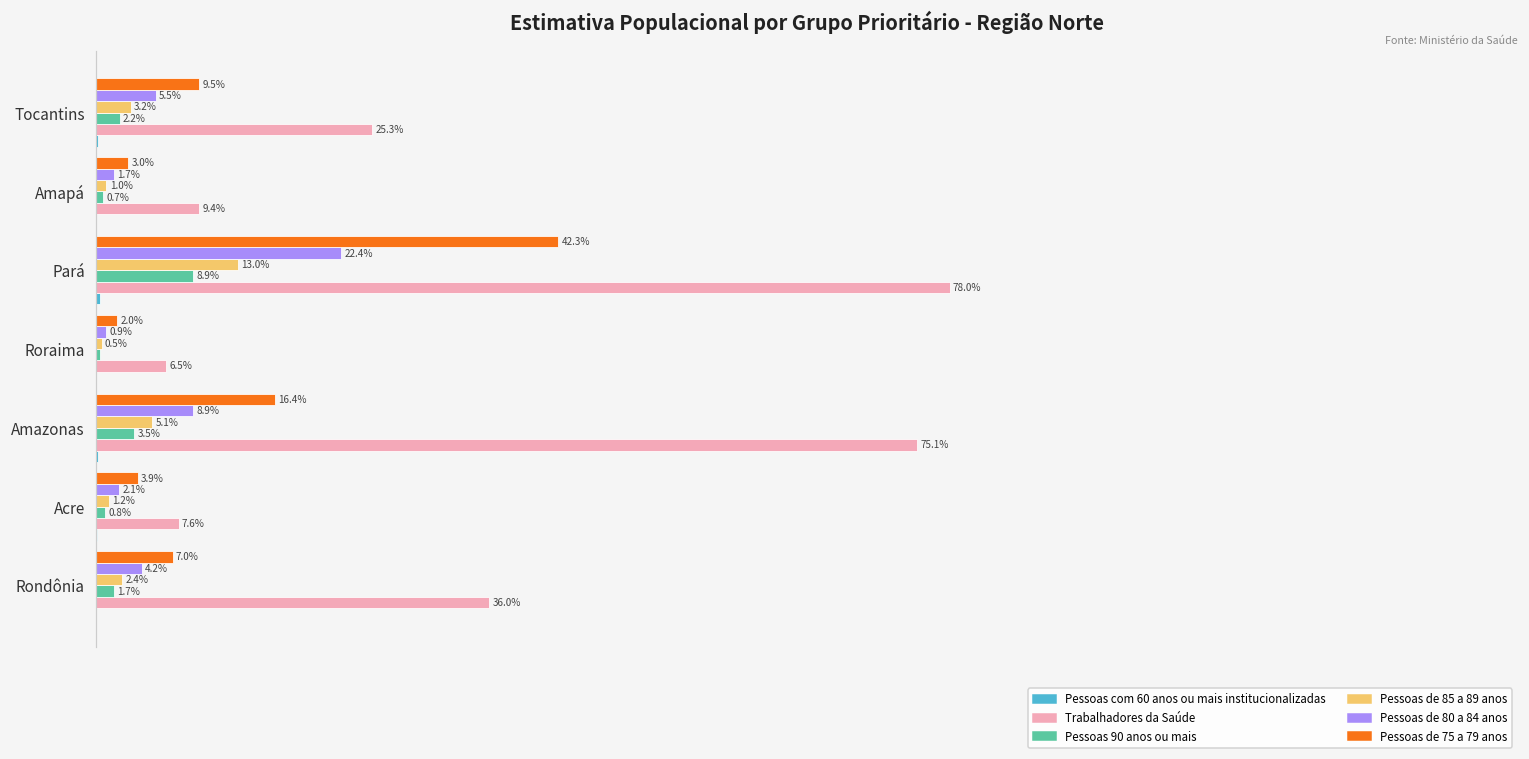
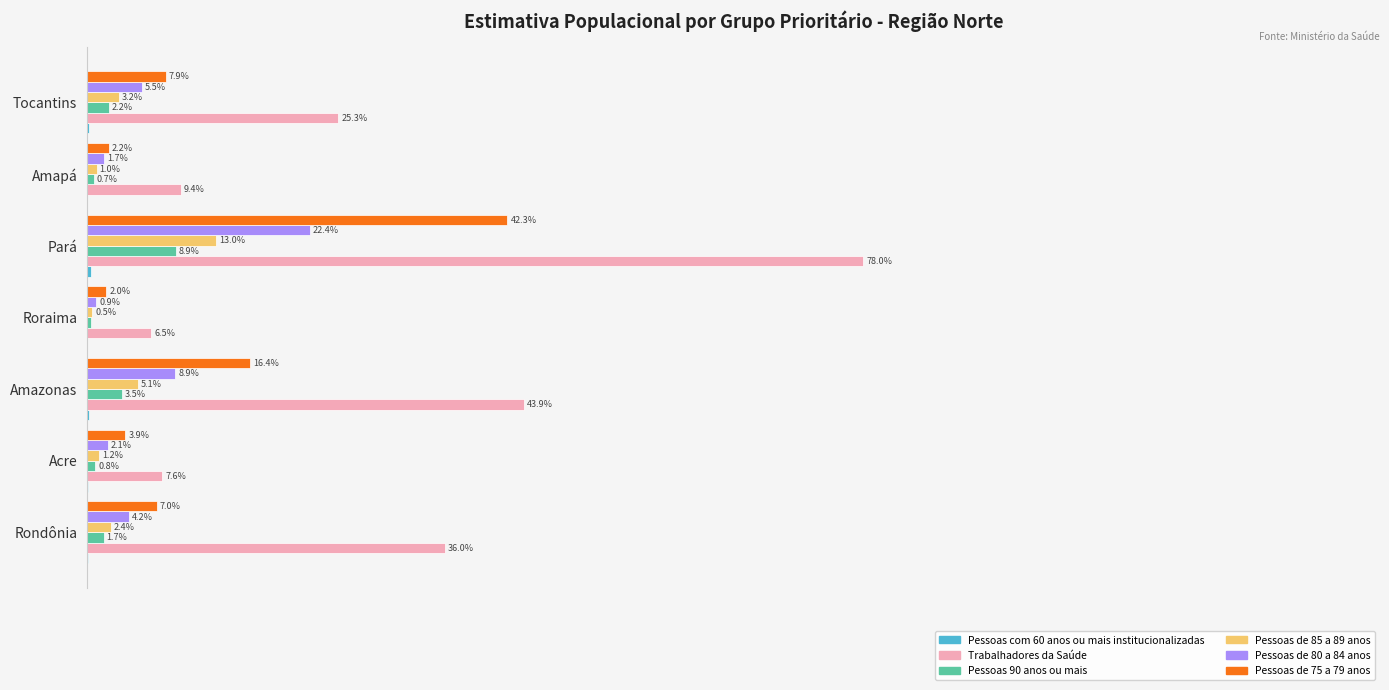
Pessoas de 75 a 79 anos, Tocantins: 9.5% -> 7.9%
Pessoas de 75 a 79 anos, Amapá: 3.0% -> 2.2%
Trabalhadores da Saúde, Amazonas: 75.1% -> 43.9%
